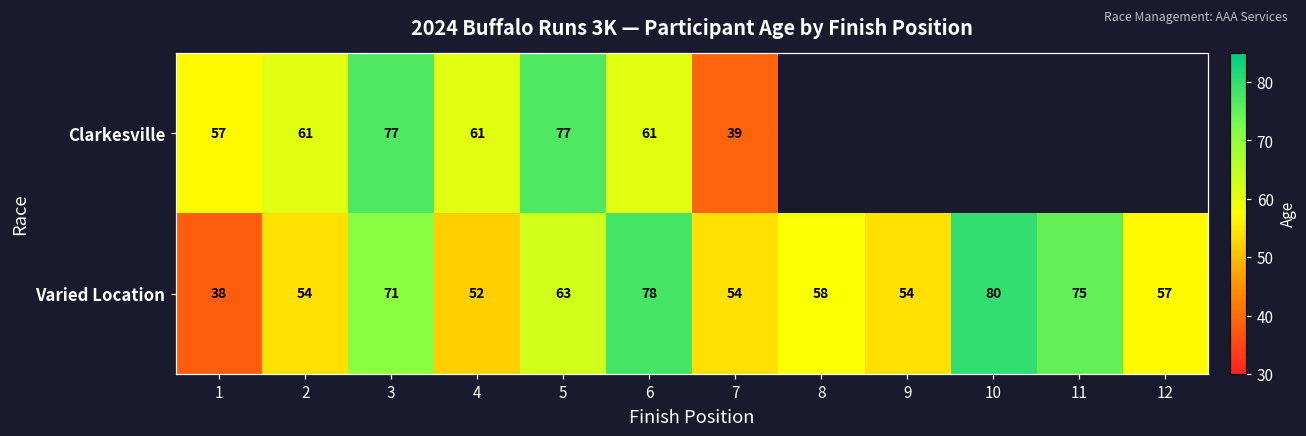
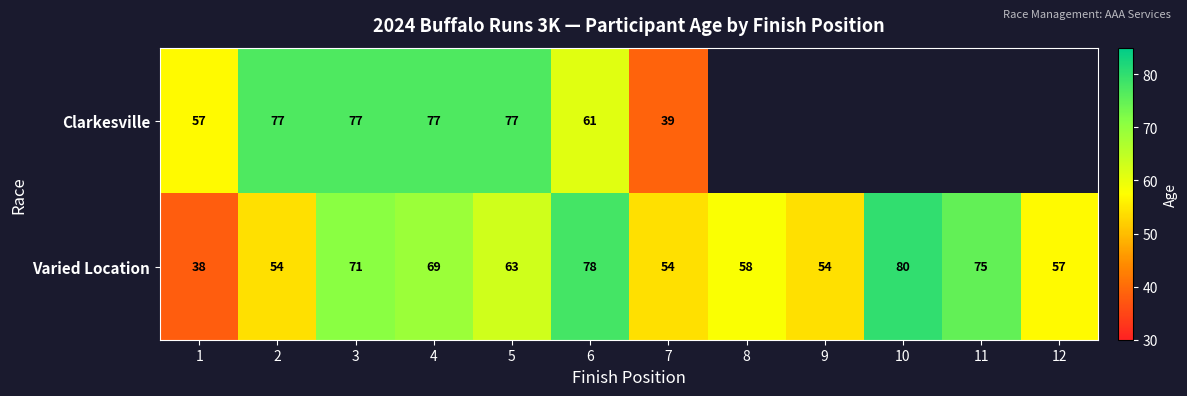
Clarkesville, 2: 61 -> 77
Clarkesville, 4: 61 -> 77
Varied Location, 4: 52 -> 69
